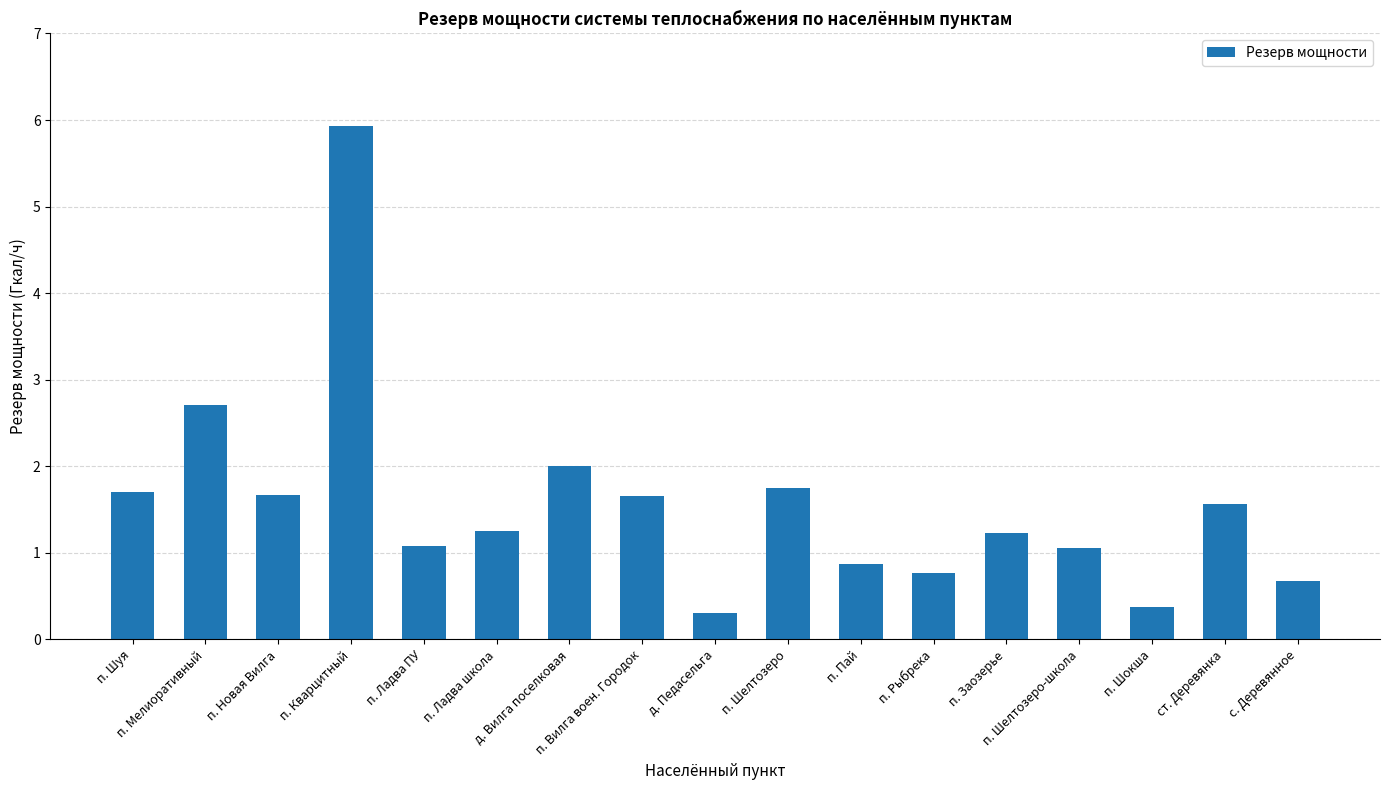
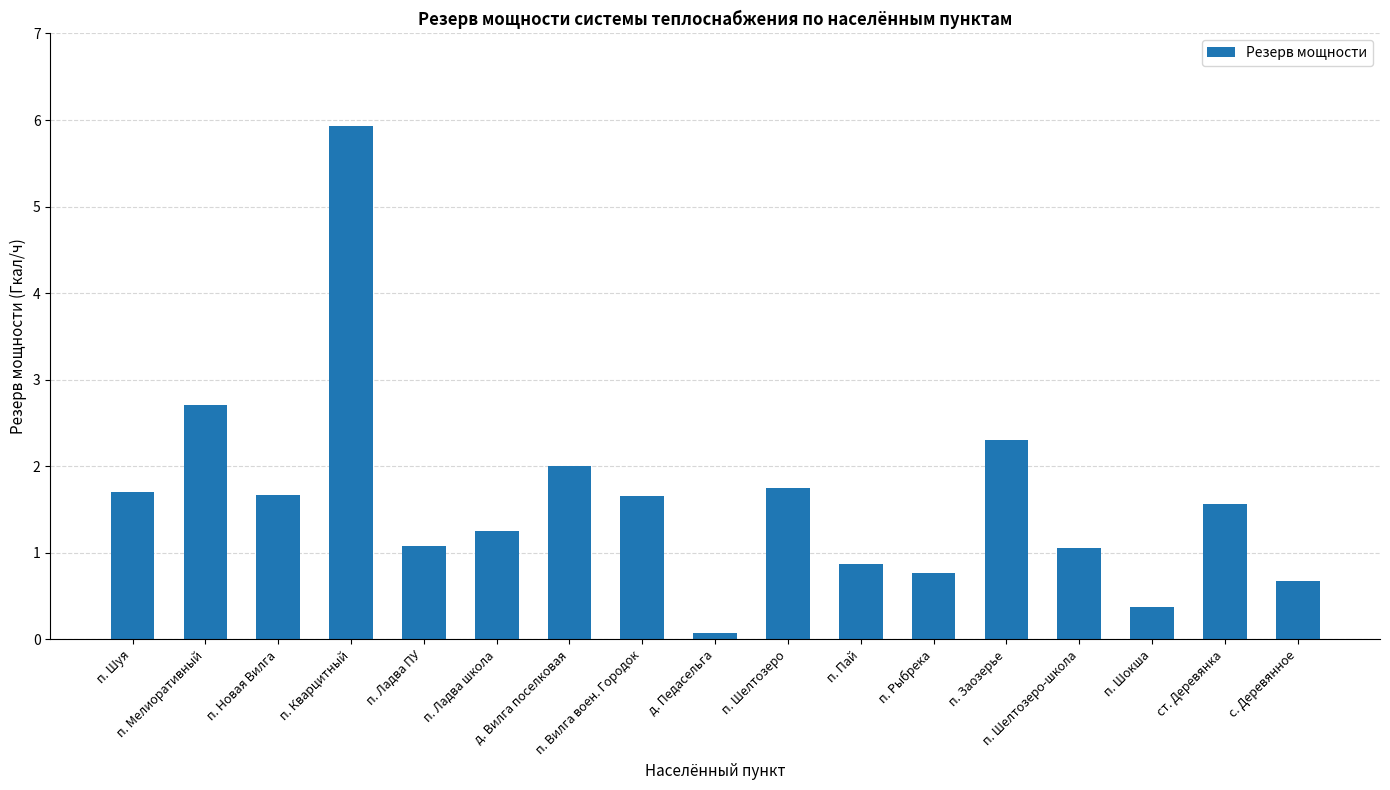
д. Педасельга: 0.3 -> 0.1
п. Заозерье: 1.2 -> 2.3
